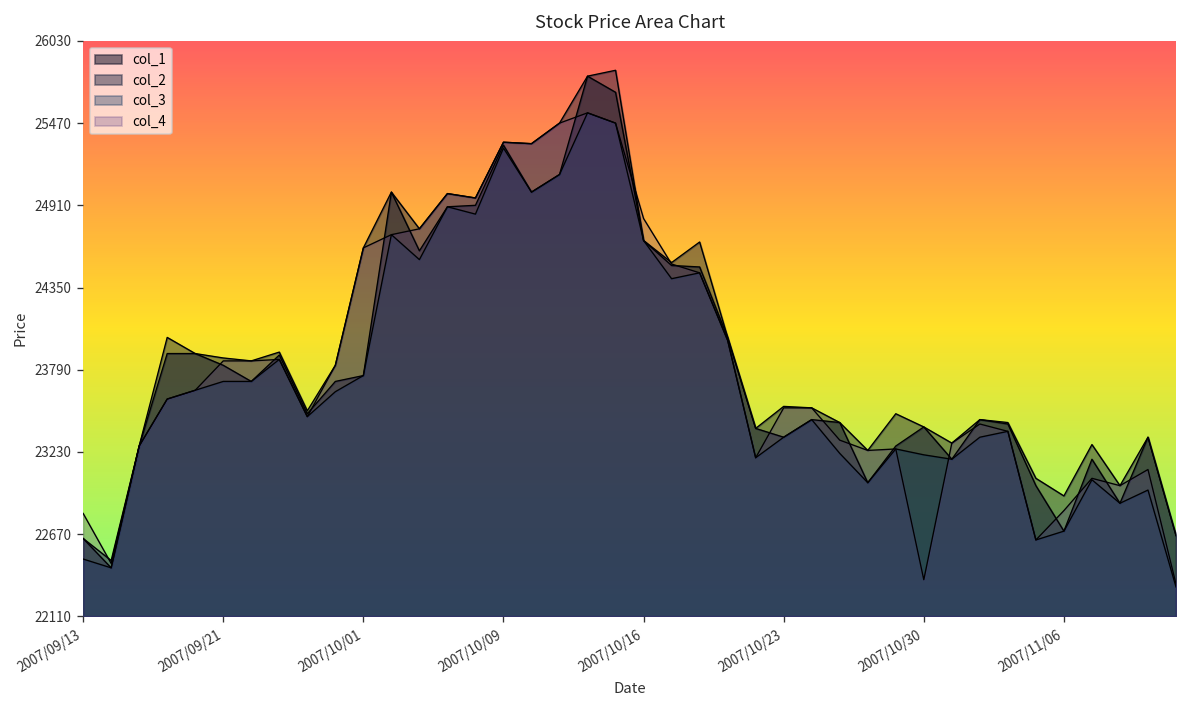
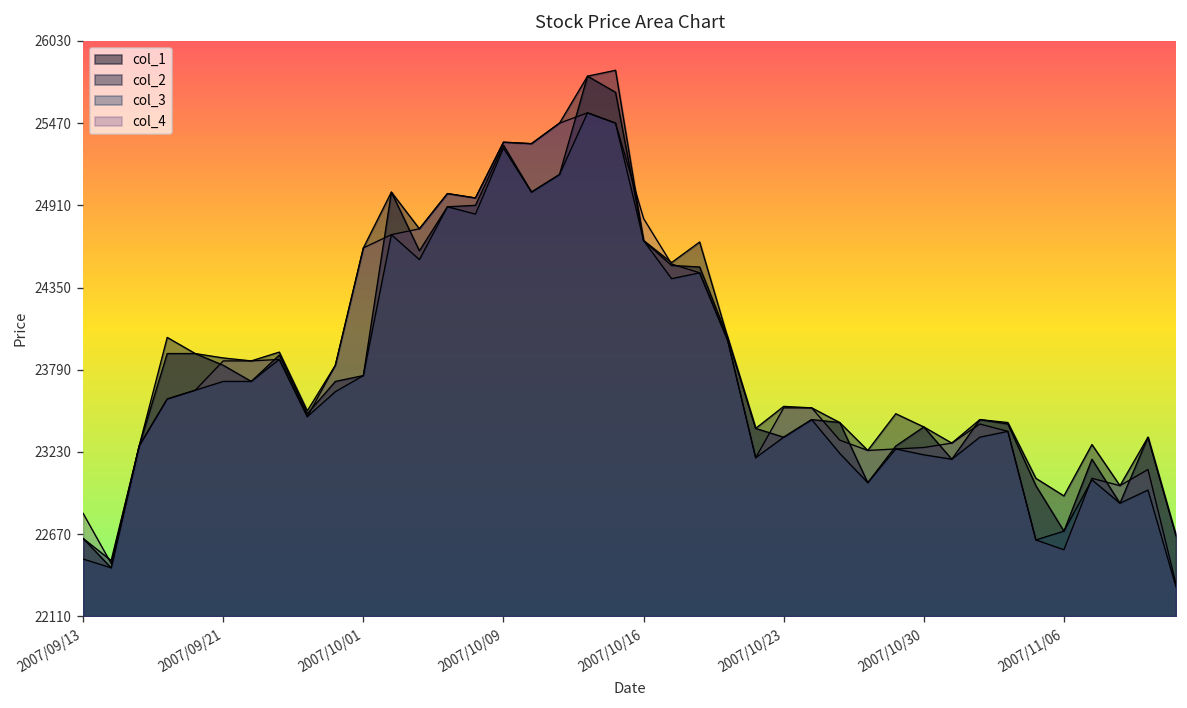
col_4, 2007/10/30: 22360 -> 23260
col_4, 2007/11/06: 22830 -> 22560
